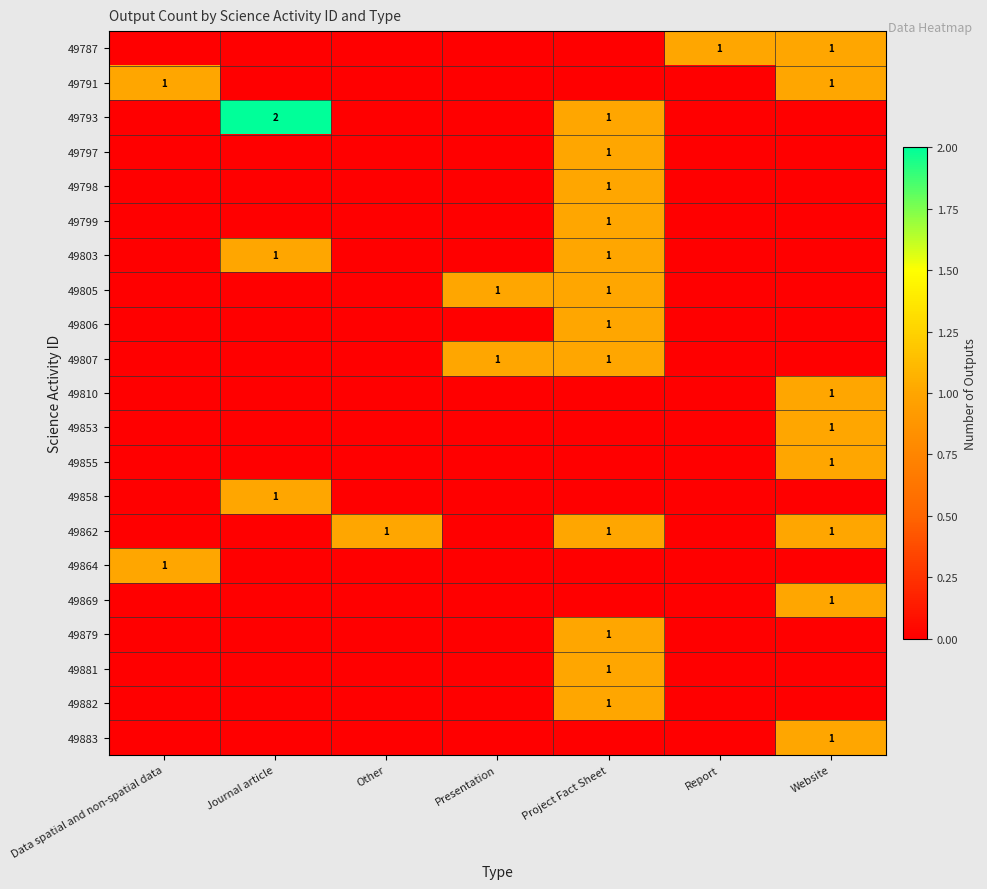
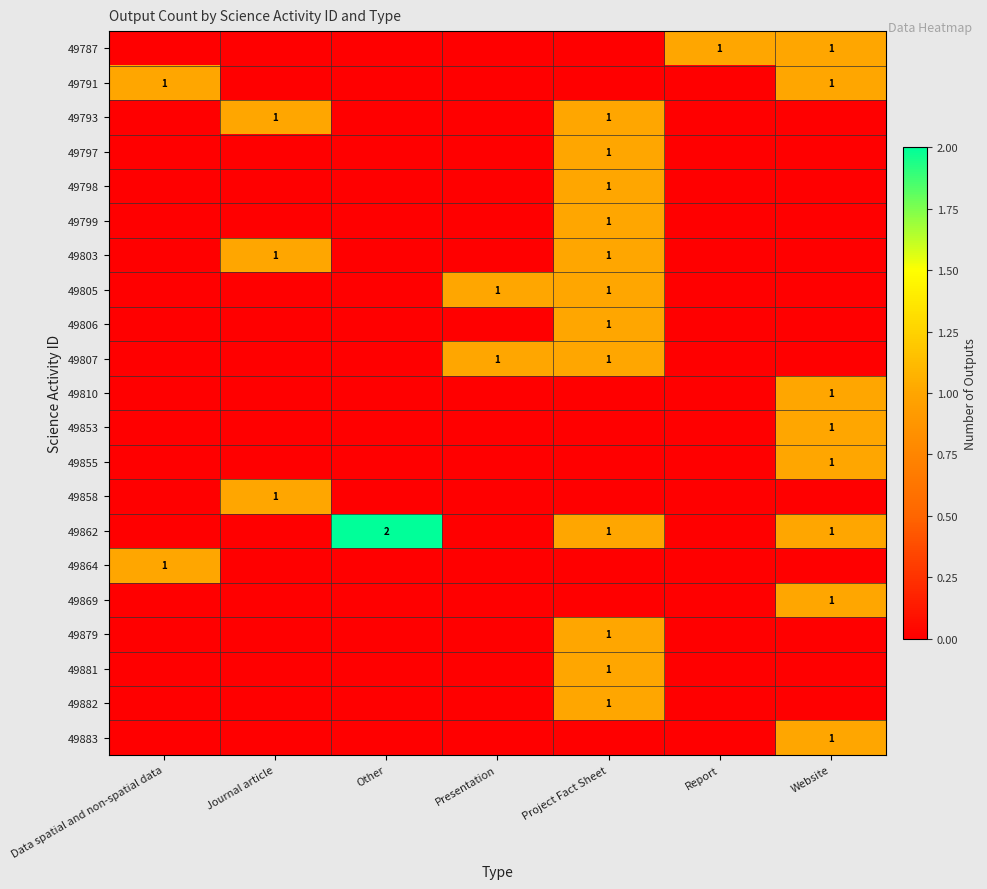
49793, Journal article: 2 -> 1
49862, Other: 1 -> 2
